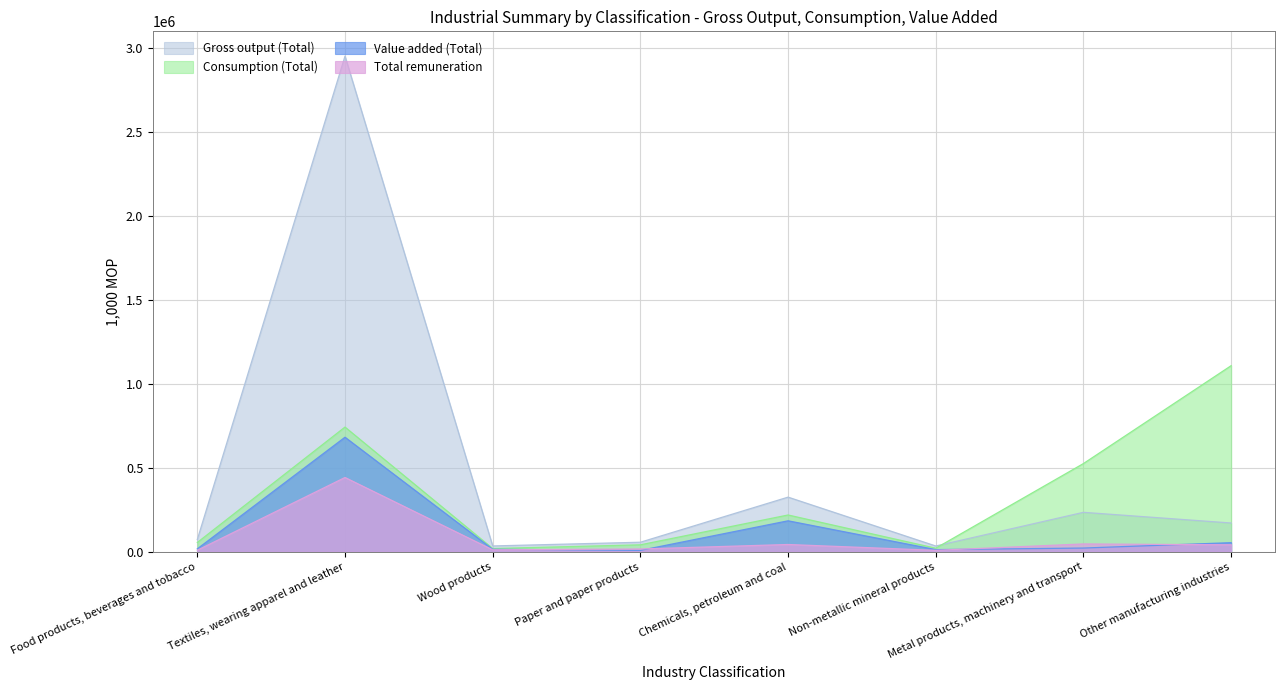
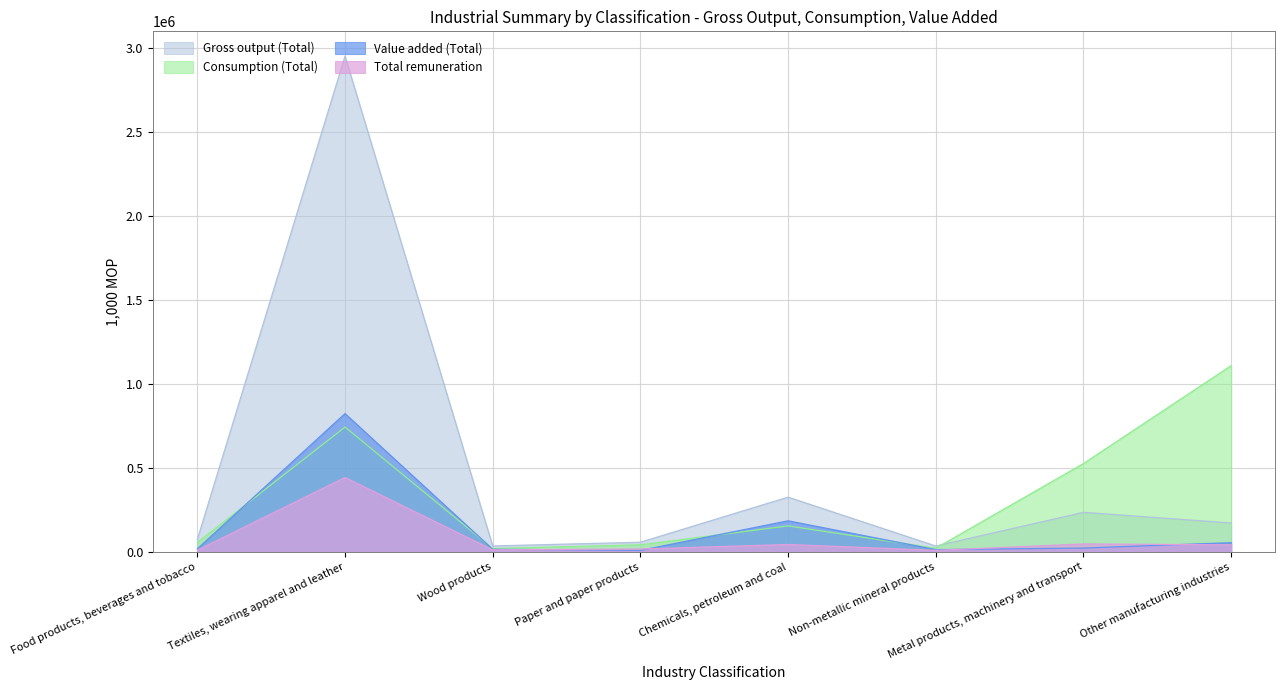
Value added (Total), Textiles, wearing apparel and leather: 680000 -> 820000
Consumption (Total), Chemicals, petroleum and coal: 220000 -> 150000
